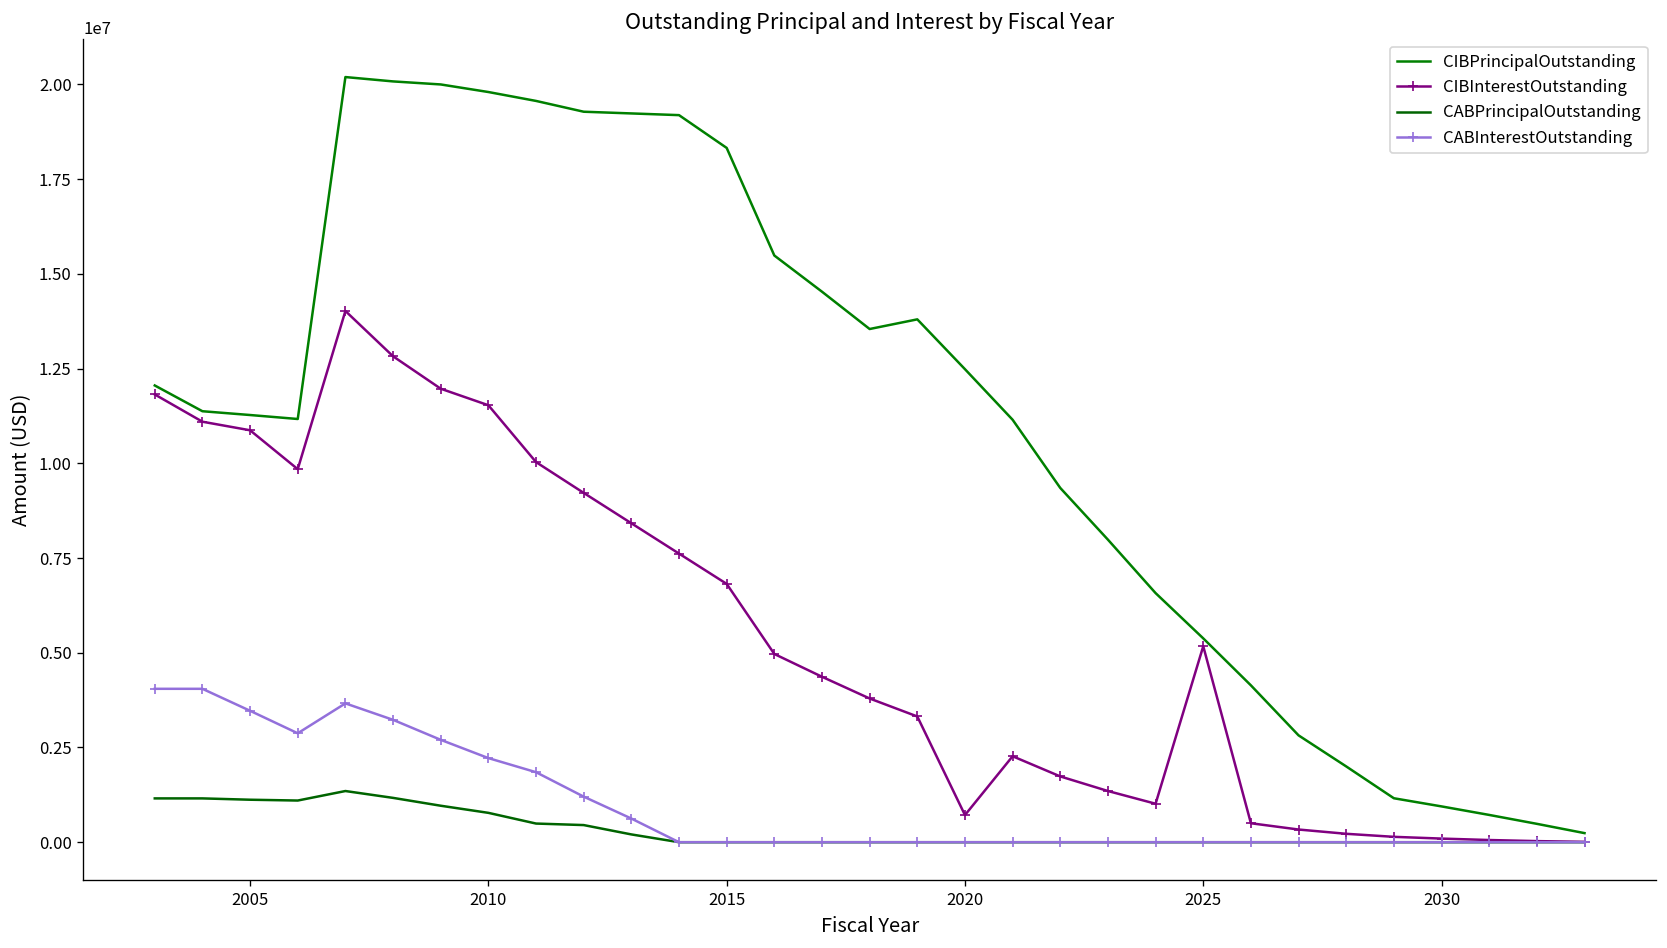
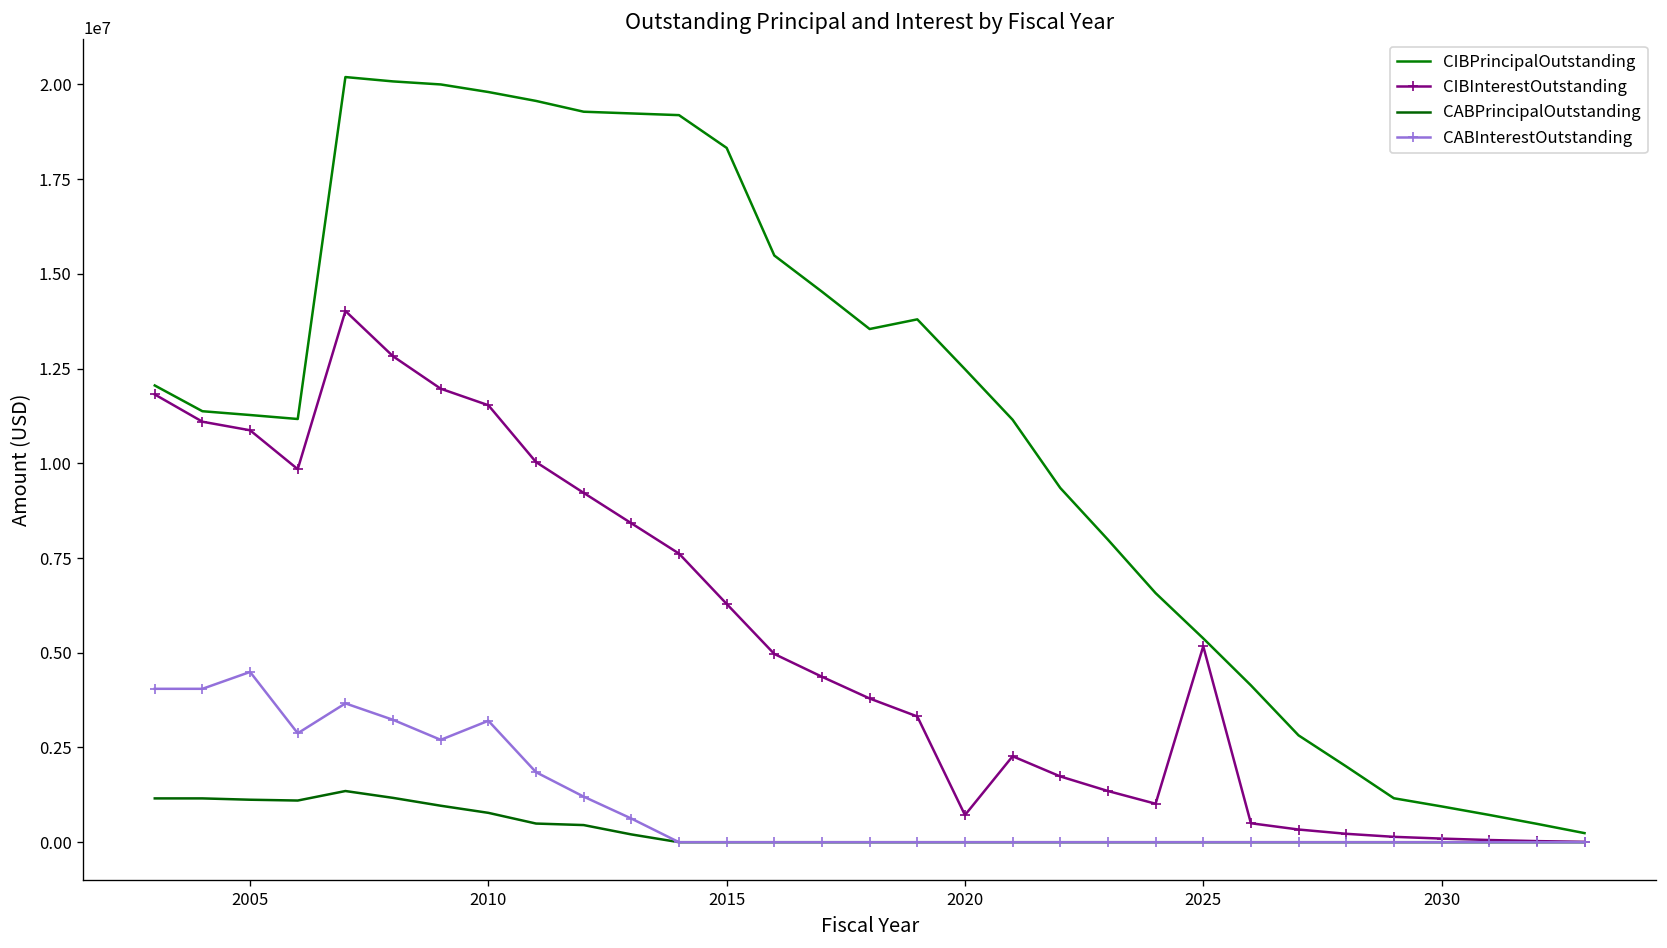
CABInterestOutstanding, 2005: 3500000 -> 4500000
CABInterestOutstanding, 2010: 2200000 -> 3200000
CIBInterestOutstanding, 2015: 6800000 -> 6300000
